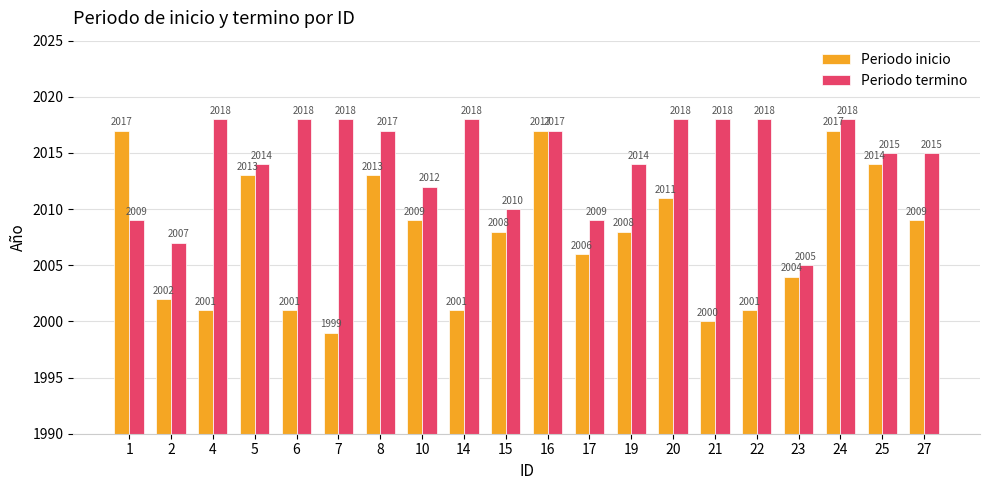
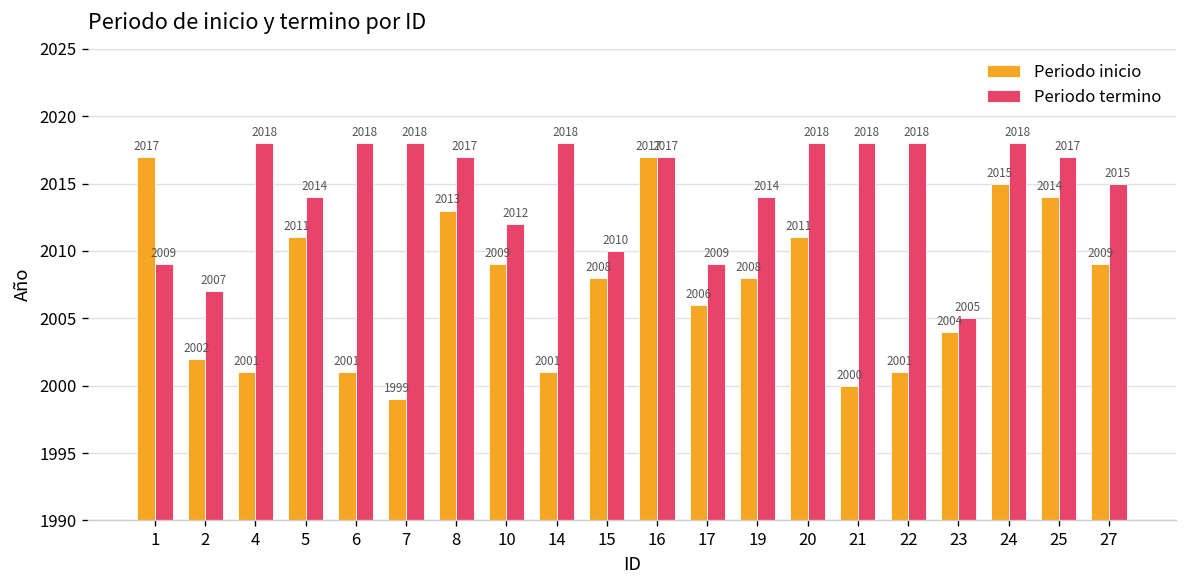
Periodo inicio, 5: 2013 -> 2011
Periodo inicio, 24: 2017 -> 2015
Periodo termino, 25: 2015 -> 2017
